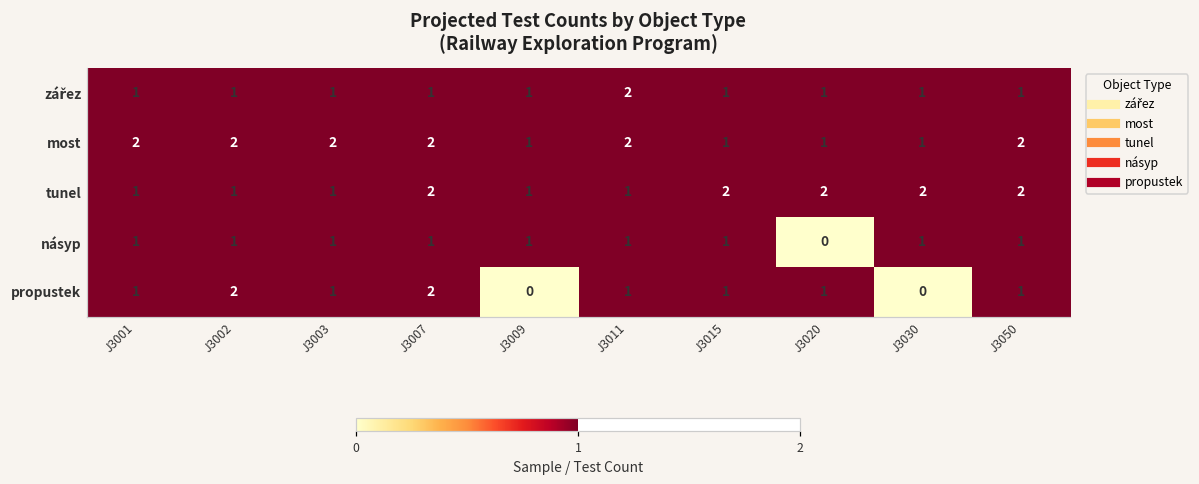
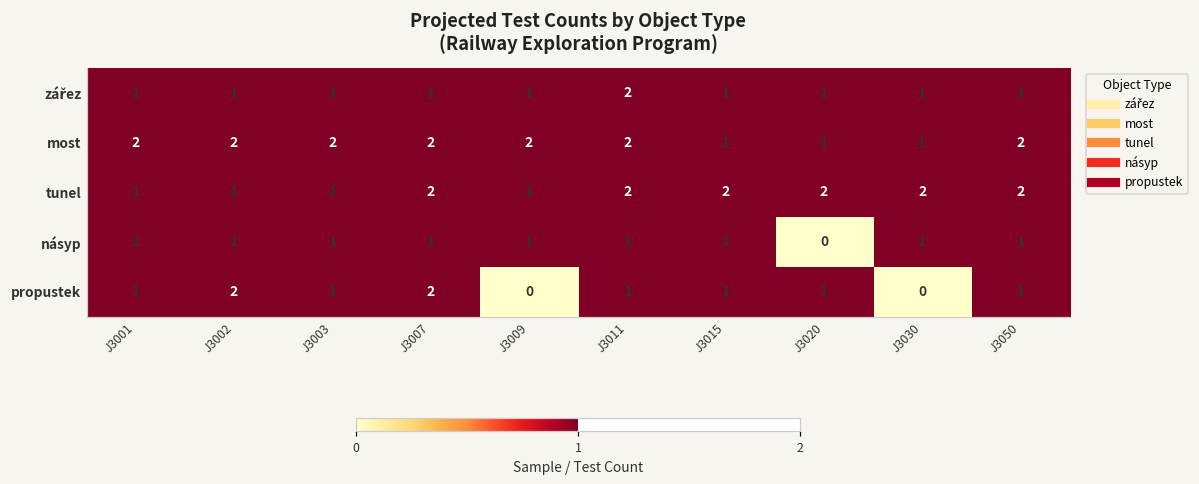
most, J3009: 1 -> 2
tunel, J3011: 1 -> 2
